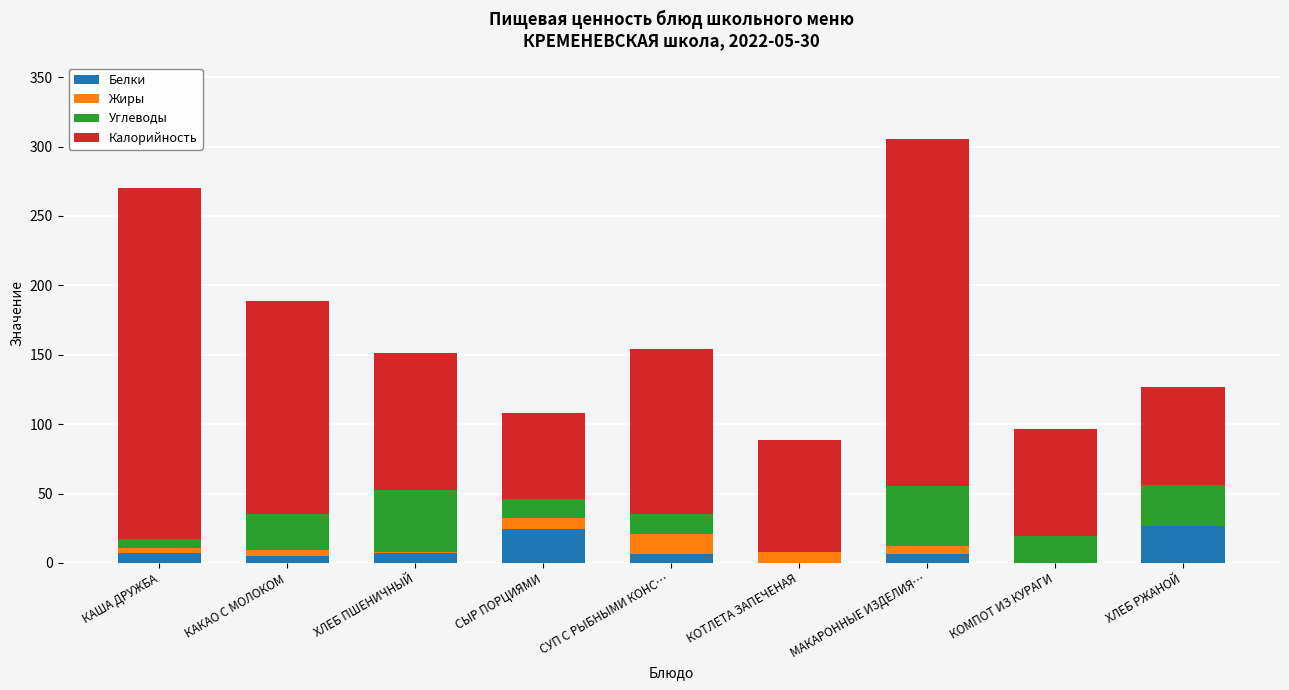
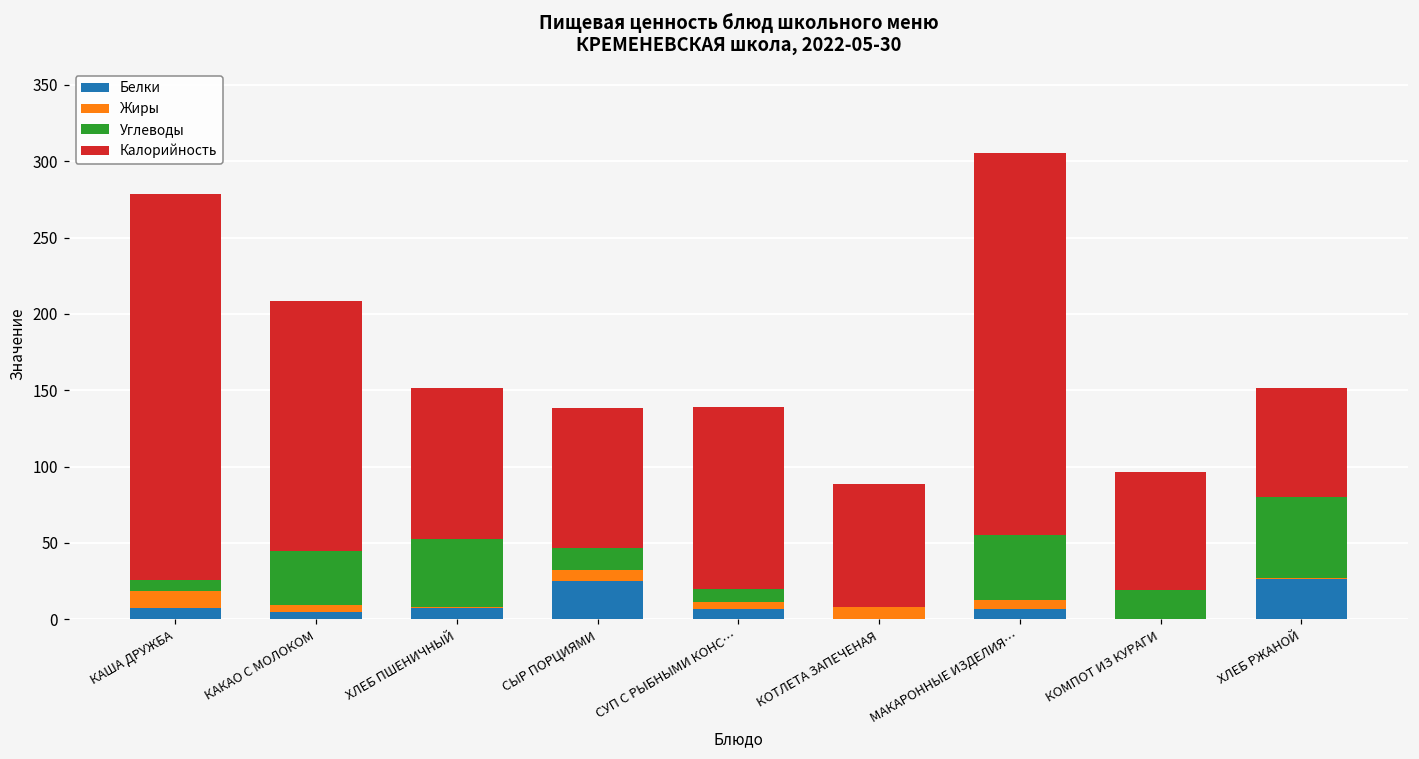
Жиры, КАША ДРУЖБА: 3 -> 11
Углеводы, КАКАО С МОЛОКОМ: 26 -> 35
Калорийность, КАКАО С МОЛОКОМ: 154 -> 164
Калорийность, СЫР ПОРЦИЯМИ: 62 -> 92
Жиры, СУП С РЫБНЫМИ КОНС…: 14 -> 5
Углеводы, СУП С РЫБНЫМИ КОНС…: 15 -> 8
Углеводы, ХЛЕБ РЖАНОЙ: 29 -> 53
